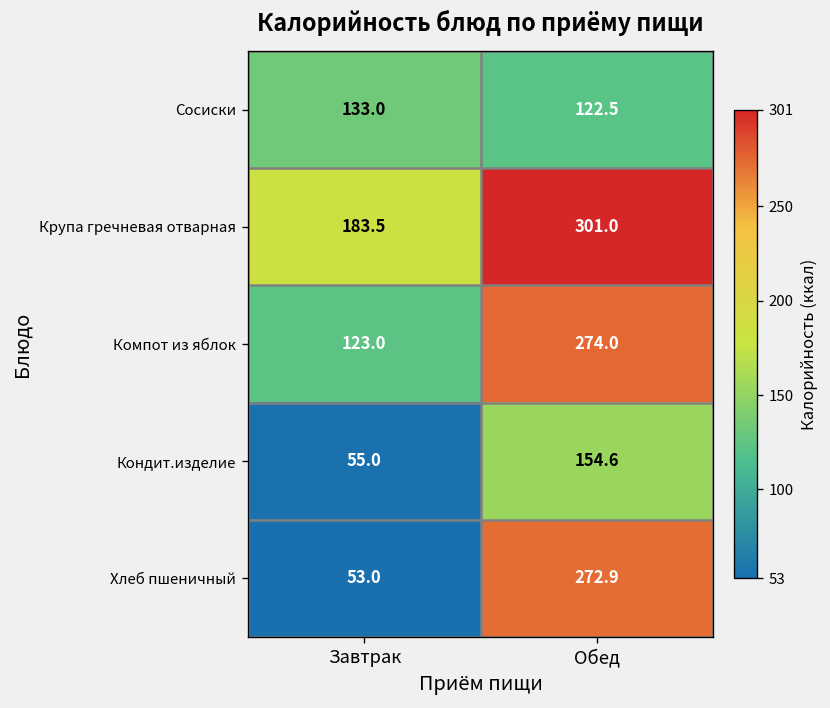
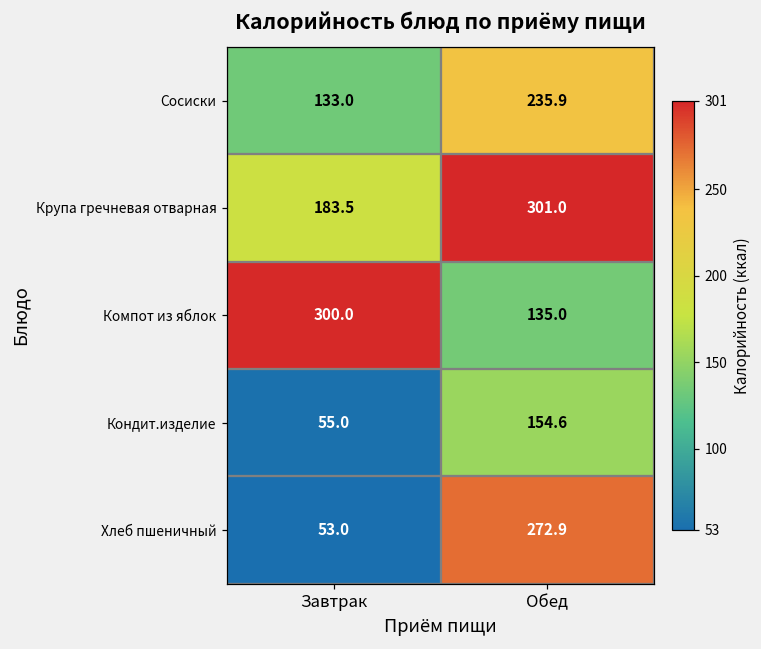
Сосиски, Обед: 122.5 -> 235.9
Компот из яблок, Завтрак: 123.0 -> 300.0
Компот из яблок, Обед: 274.0 -> 135.0
